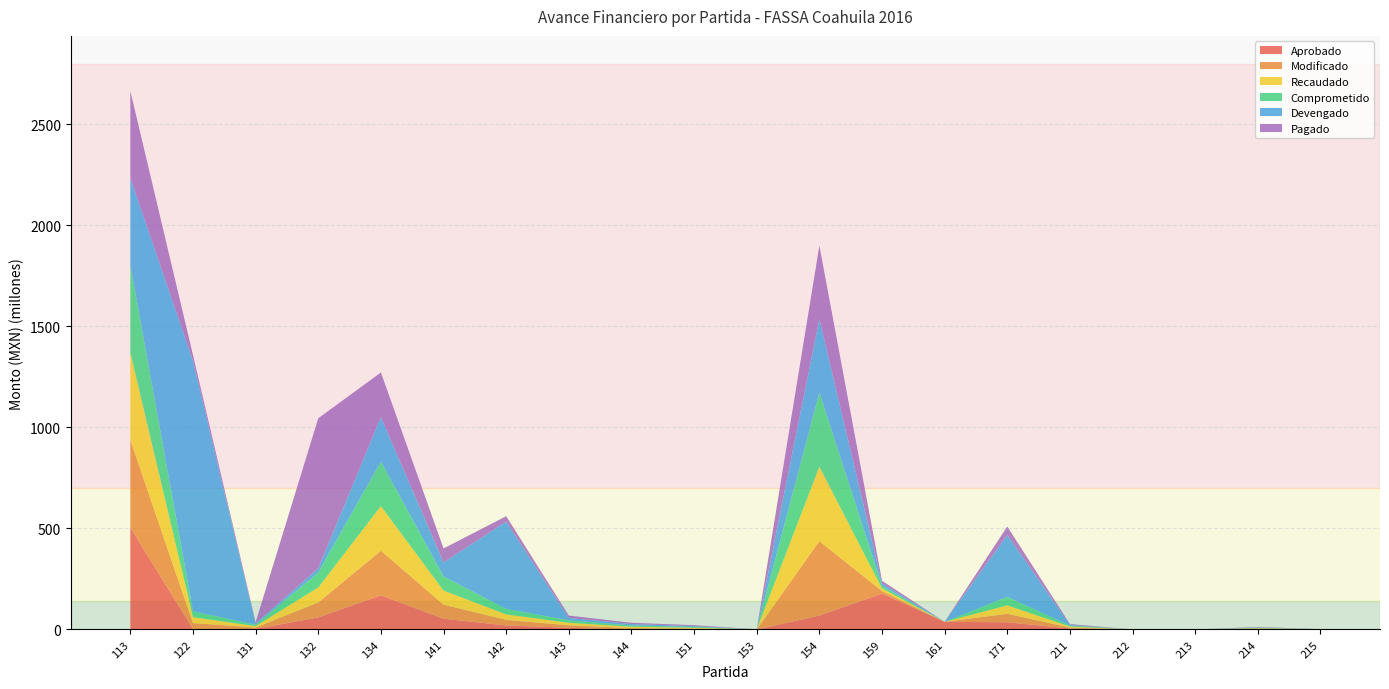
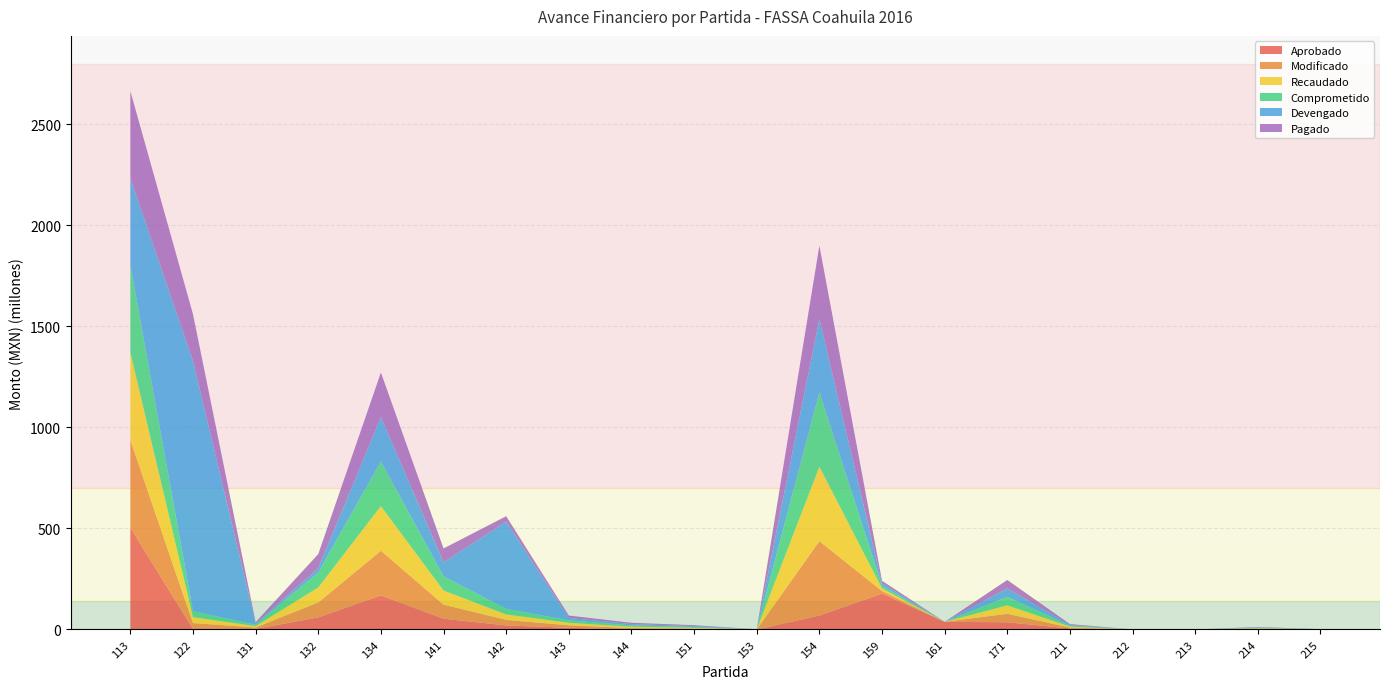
Pagado, 122: 30 -> 230
Pagado, 132: 740 -> 70
Devengado, 171: 310 -> 40
